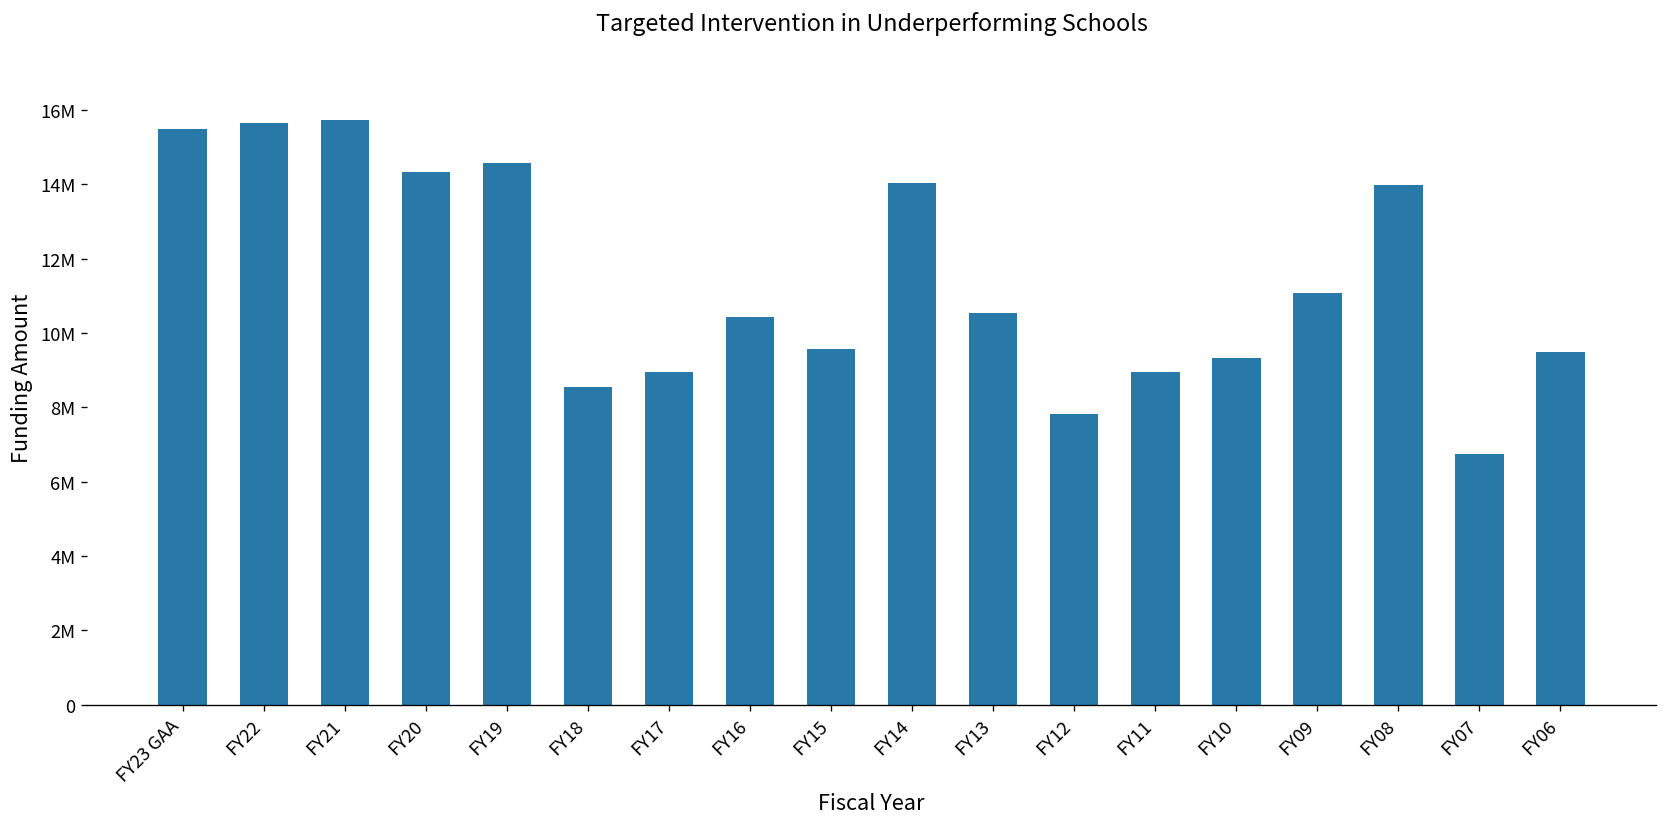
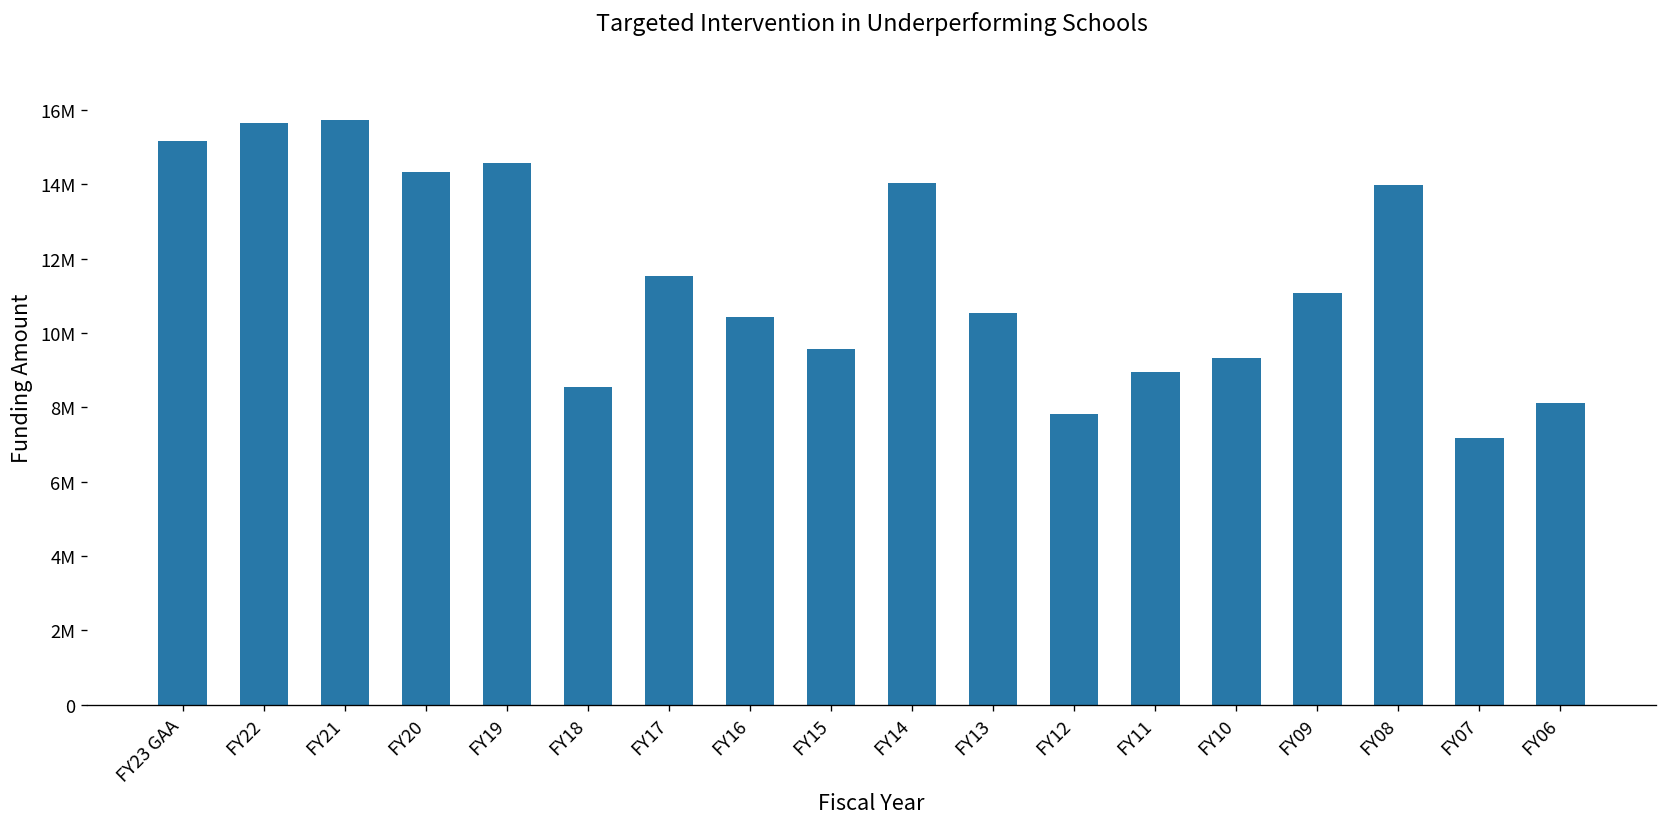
FY23 GAA: 15500000 -> 15200000
FY17: 8900000 -> 11500000
FY07: 6700000 -> 7200000
FY06: 9500000 -> 8100000
